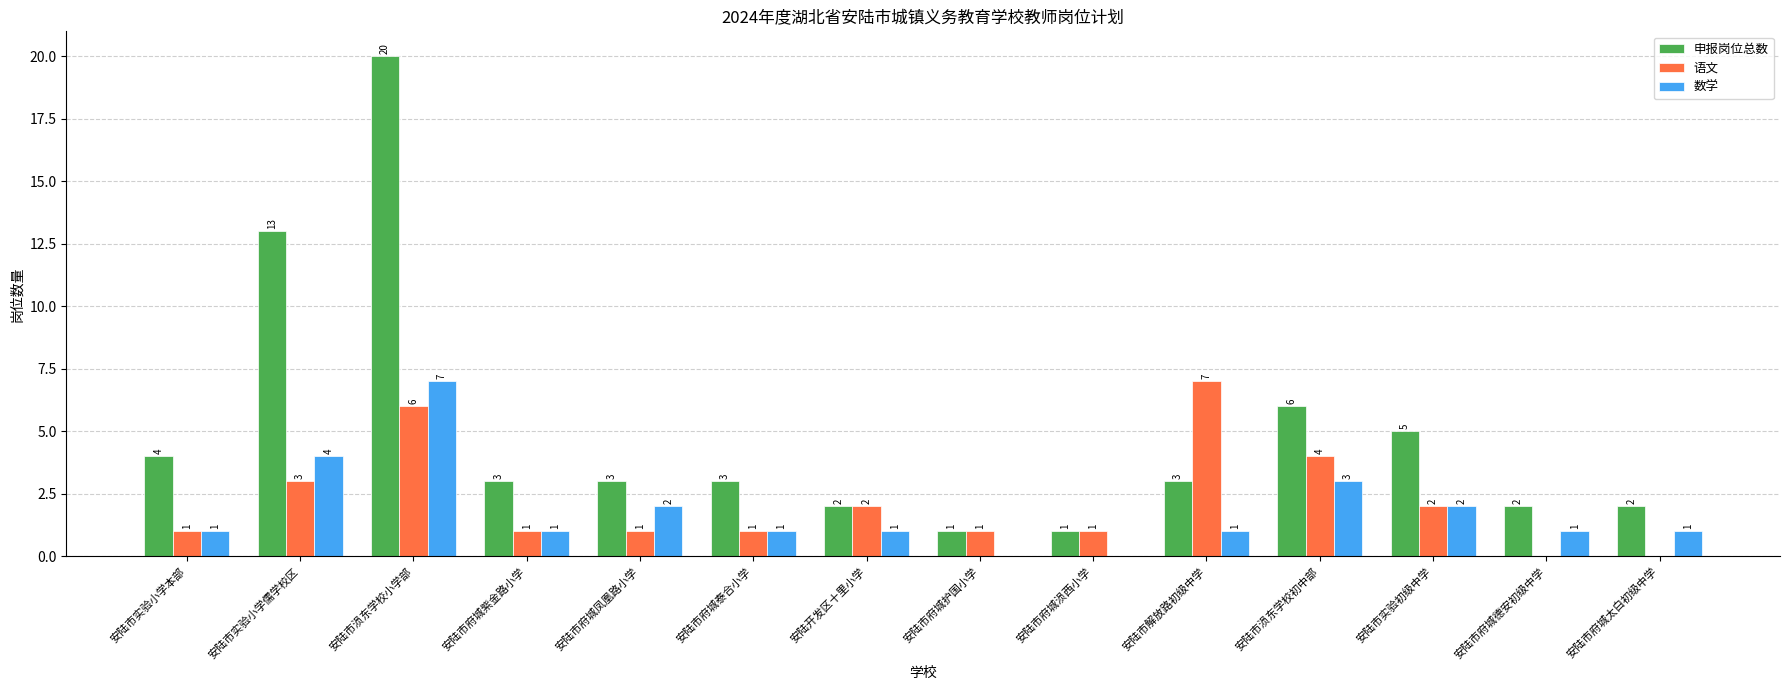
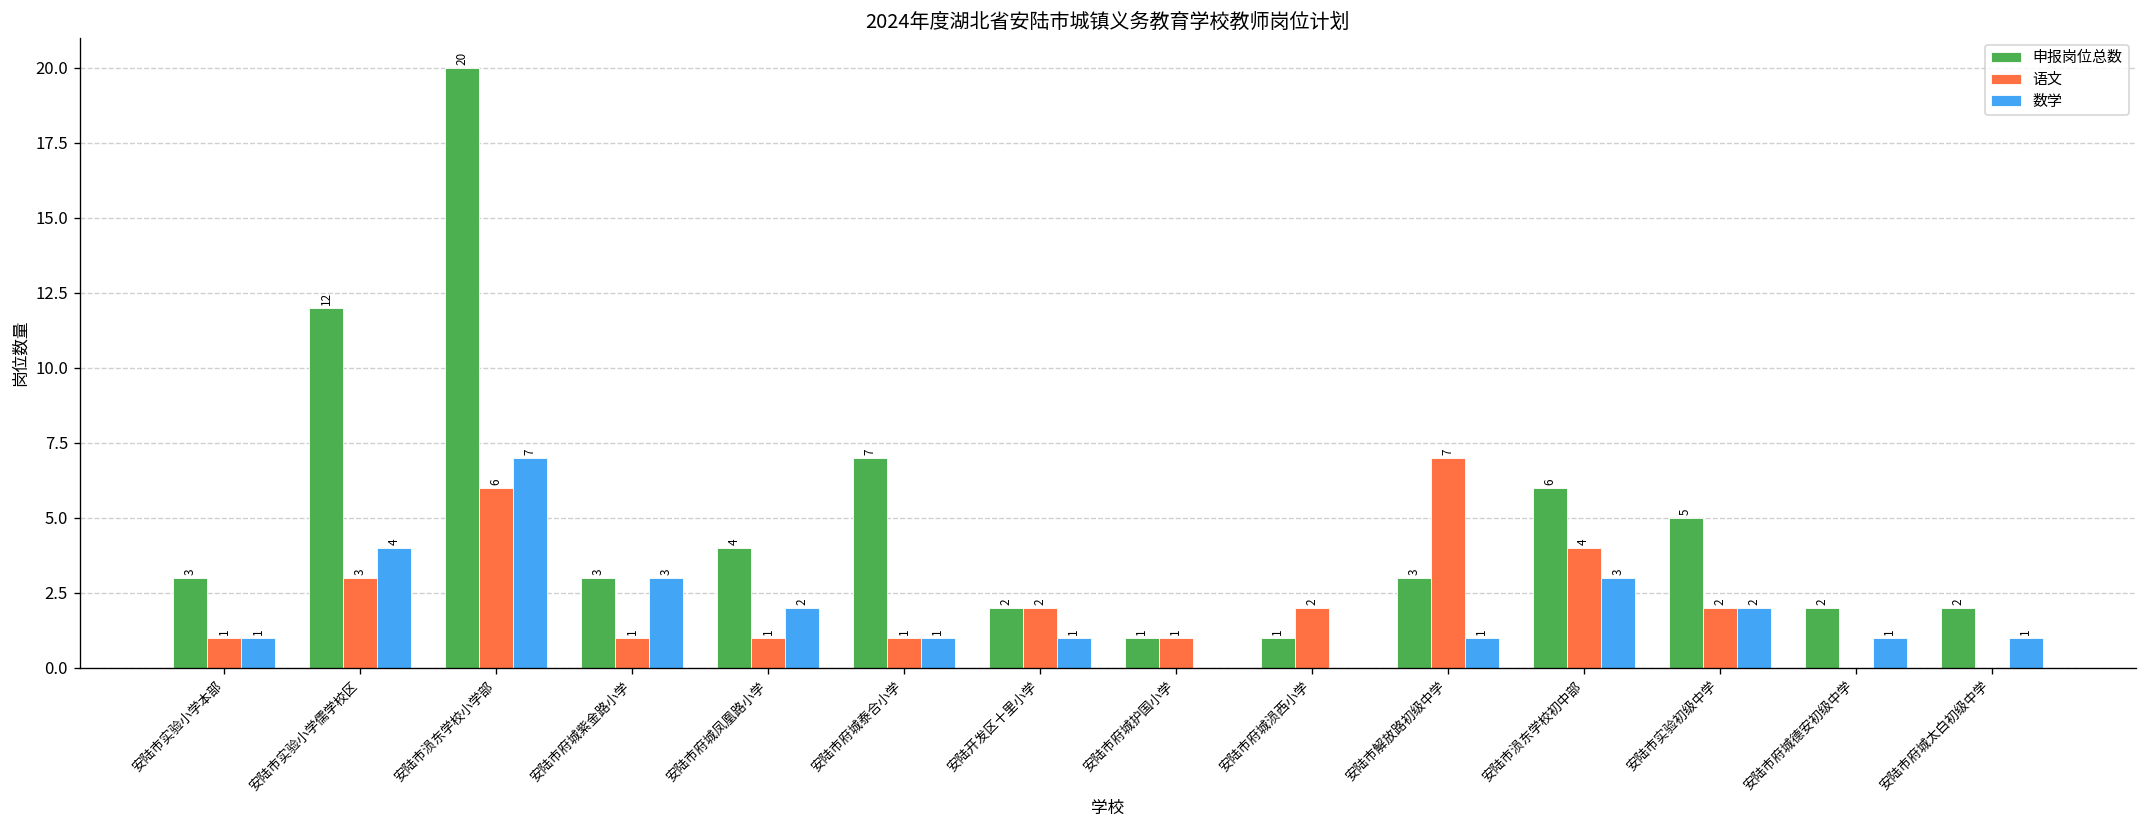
申报岗位总数, 安陆市实验小学本部: 4 -> 3
申报岗位总数, 安陆市实验小学儒学校区: 13 -> 12
数学, 安陆市府城紫金路小学: 1 -> 3
申报岗位总数, 安陆市府城凤凰路小学: 3 -> 4
申报岗位总数, 安陆市府城泰合小学: 3 -> 7
语文, 安陆市府城涢西小学: 1 -> 2
